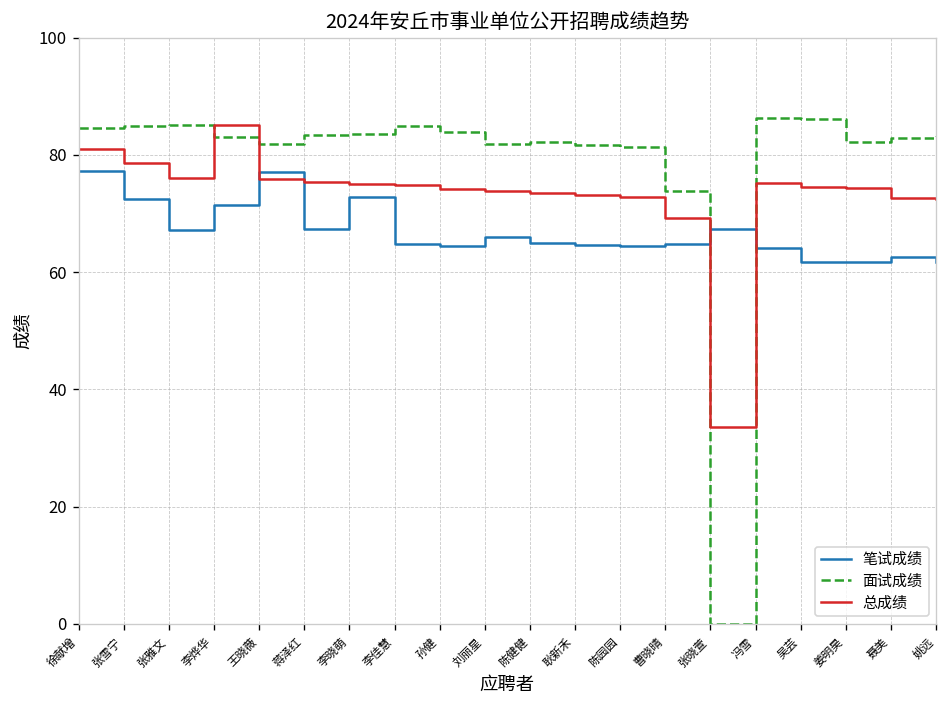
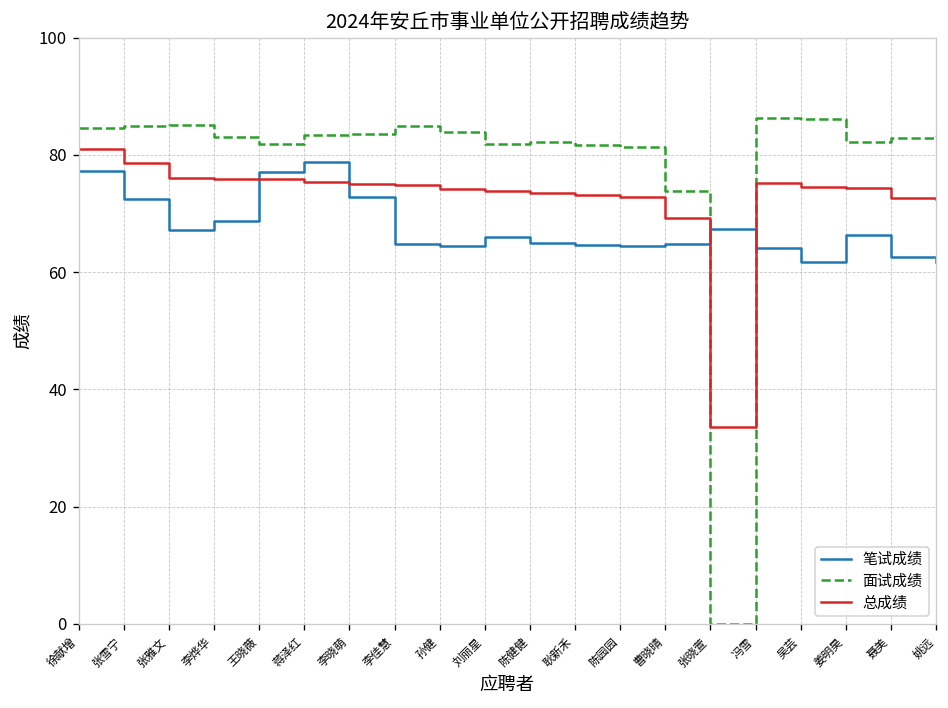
笔试成绩, 李烨华: 71 -> 69
总成绩, 李烨华: 85 -> 76
笔试成绩, 蒋泽红: 67 -> 79
笔试成绩, 姜明昊: 62 -> 66
